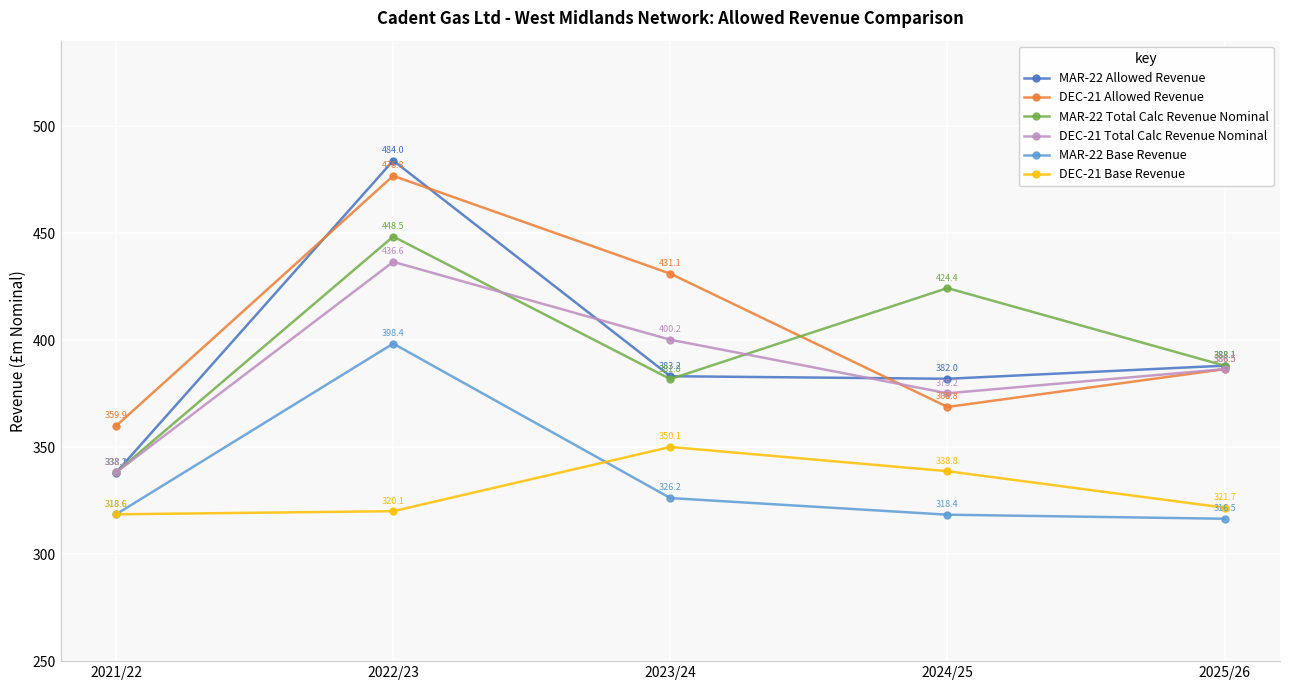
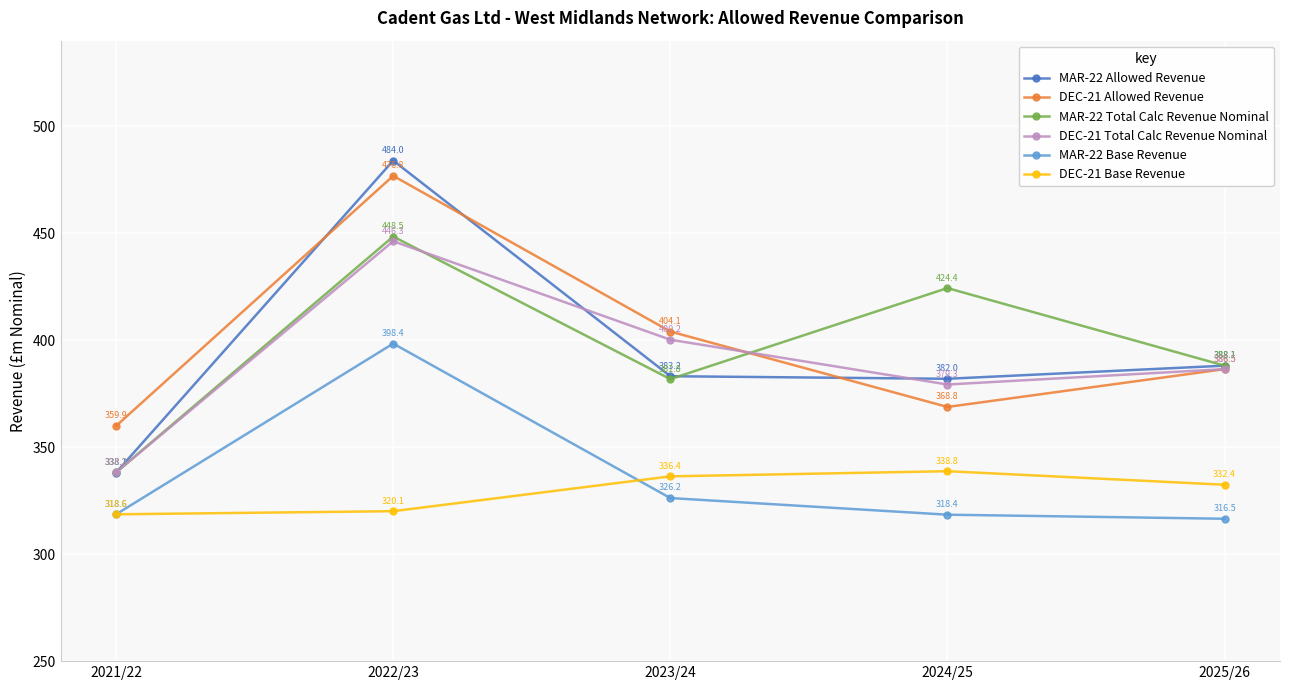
DEC-21 Total Calc Revenue Nominal, 2022/23: 436.6 -> 446.3
DEC-21 Allowed Revenue, 2023/24: 431.1 -> 404.1
DEC-21 Base Revenue, 2023/24: 350.1 -> 336.4
DEC-21 Total Calc Revenue Nominal, 2024/25: 375.2 -> 379.3
DEC-21 Base Revenue, 2025/26: 321.7 -> 332.4
